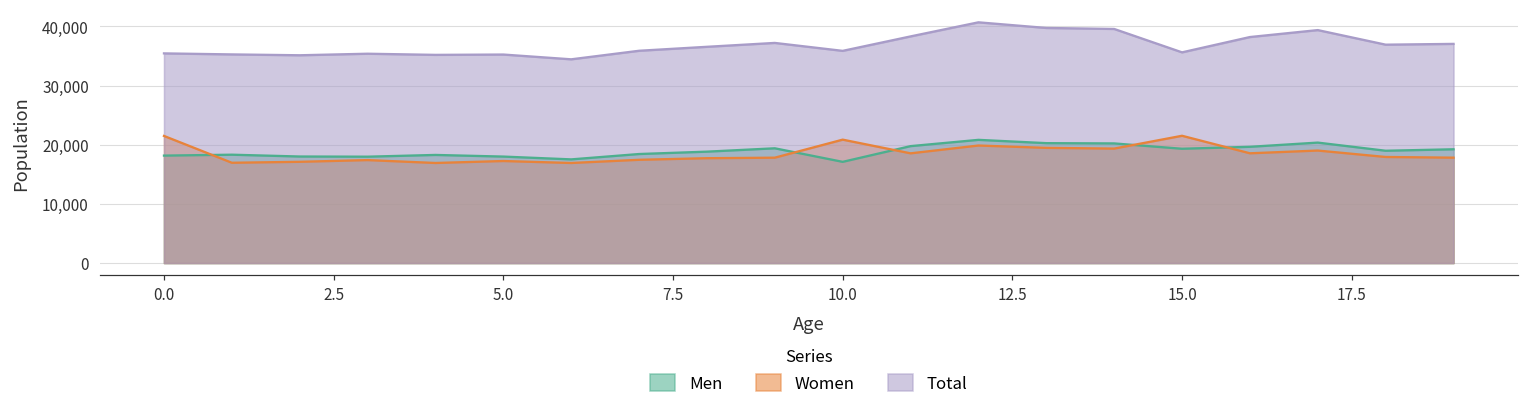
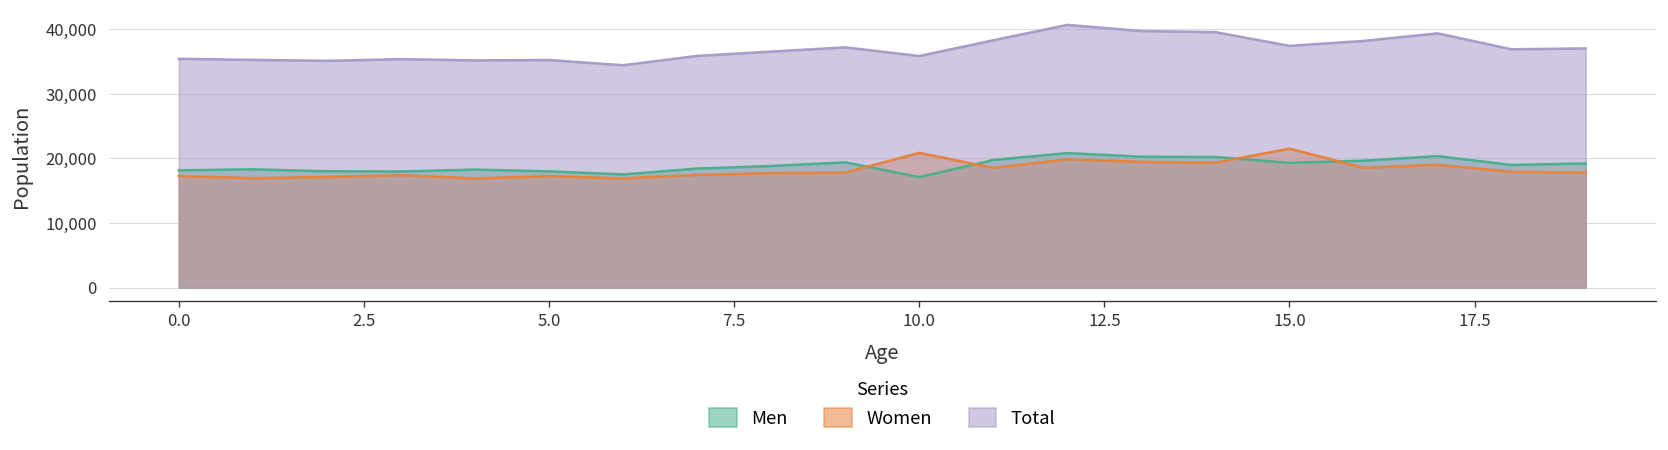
Women, 0.0: 21,000 -> 17,000
Total, 15.0: 36,000 -> 37,000
